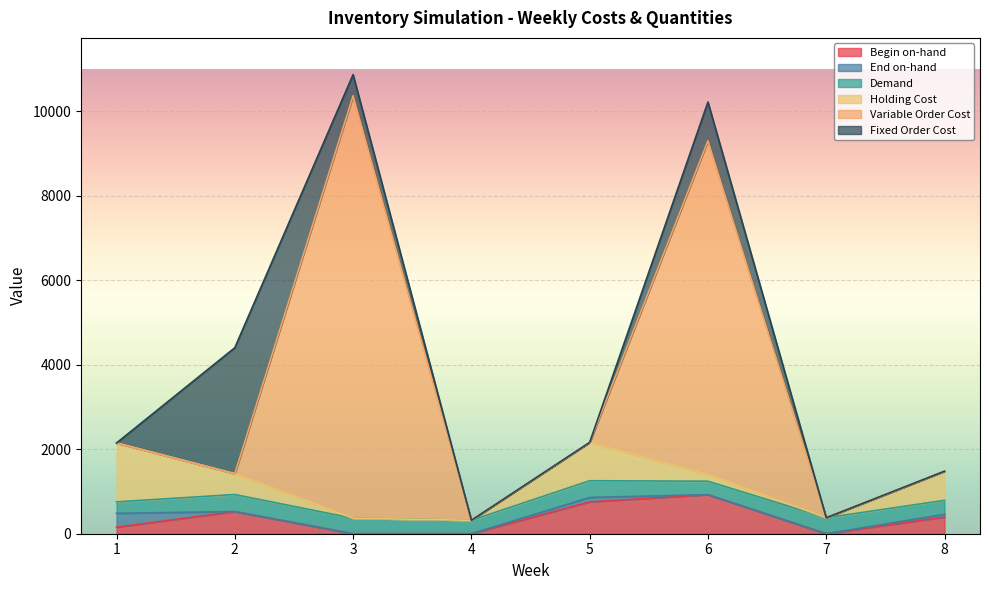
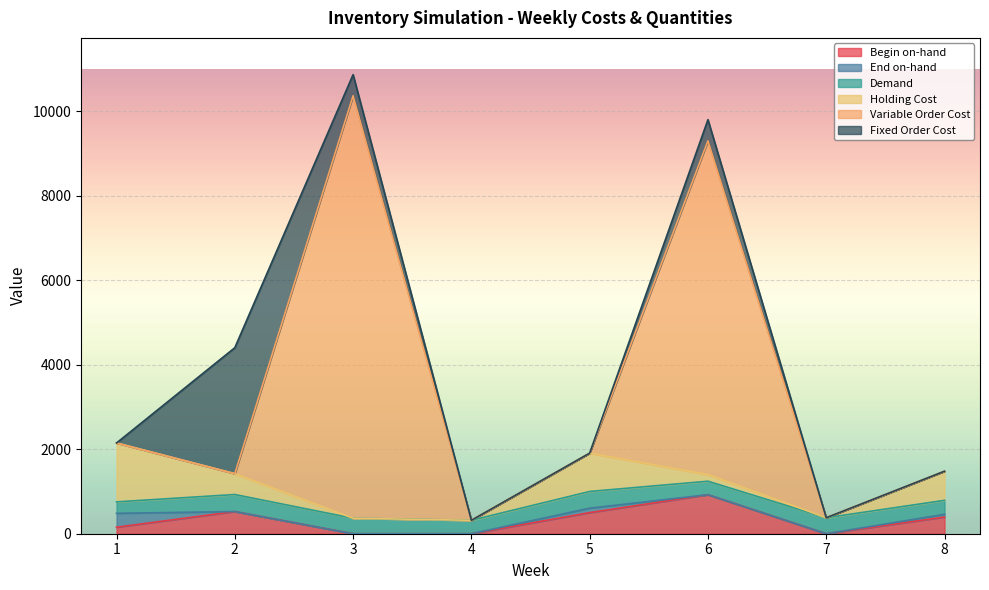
Begin on-hand, 5: 800 -> 500
Fixed Order Cost, 6: 900 -> 500
